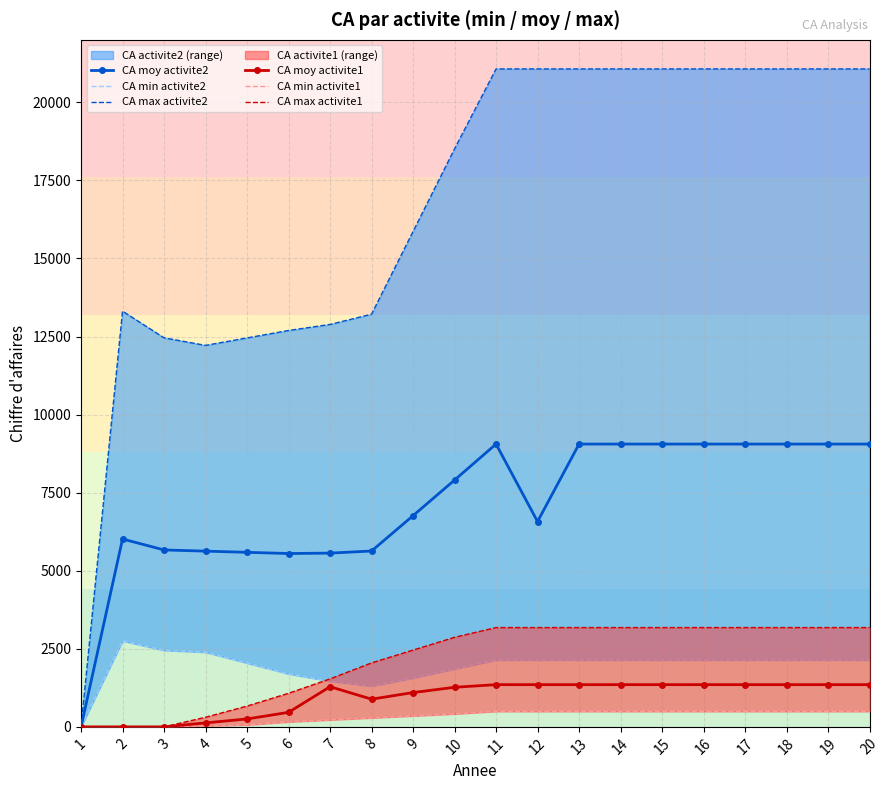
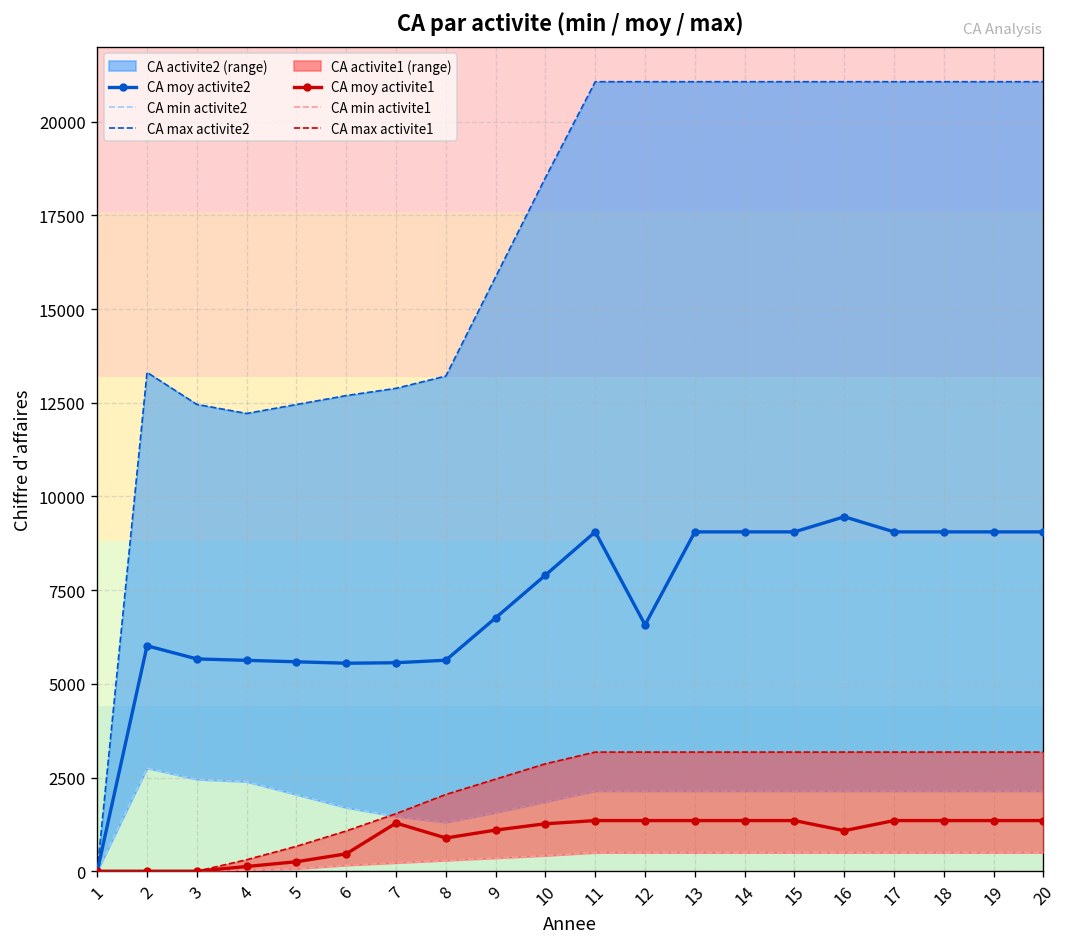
CA moy activite2, 16: 9100 -> 9500
CA moy activite1, 16: 1400 -> 1100
